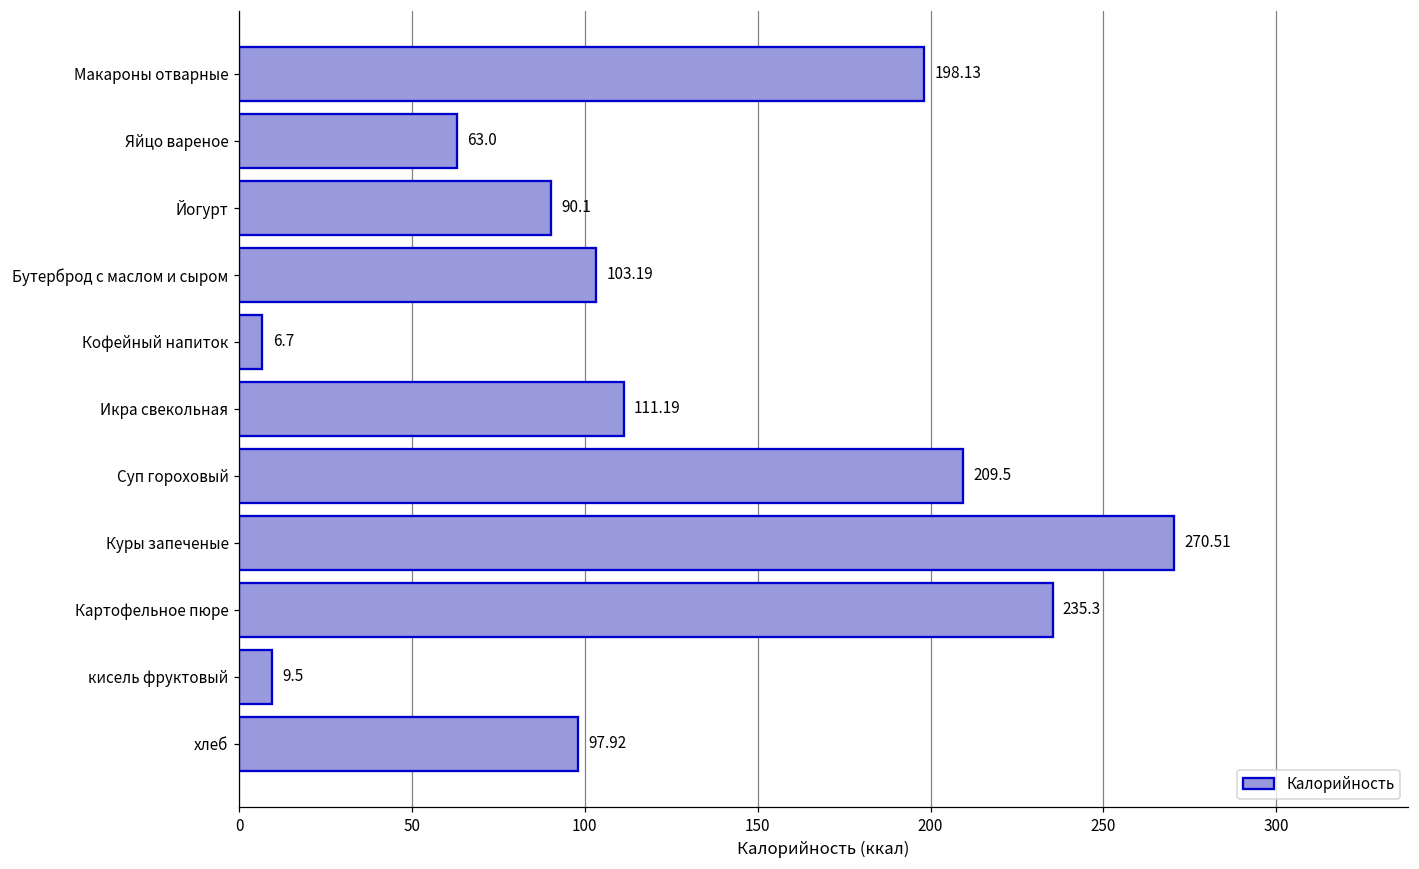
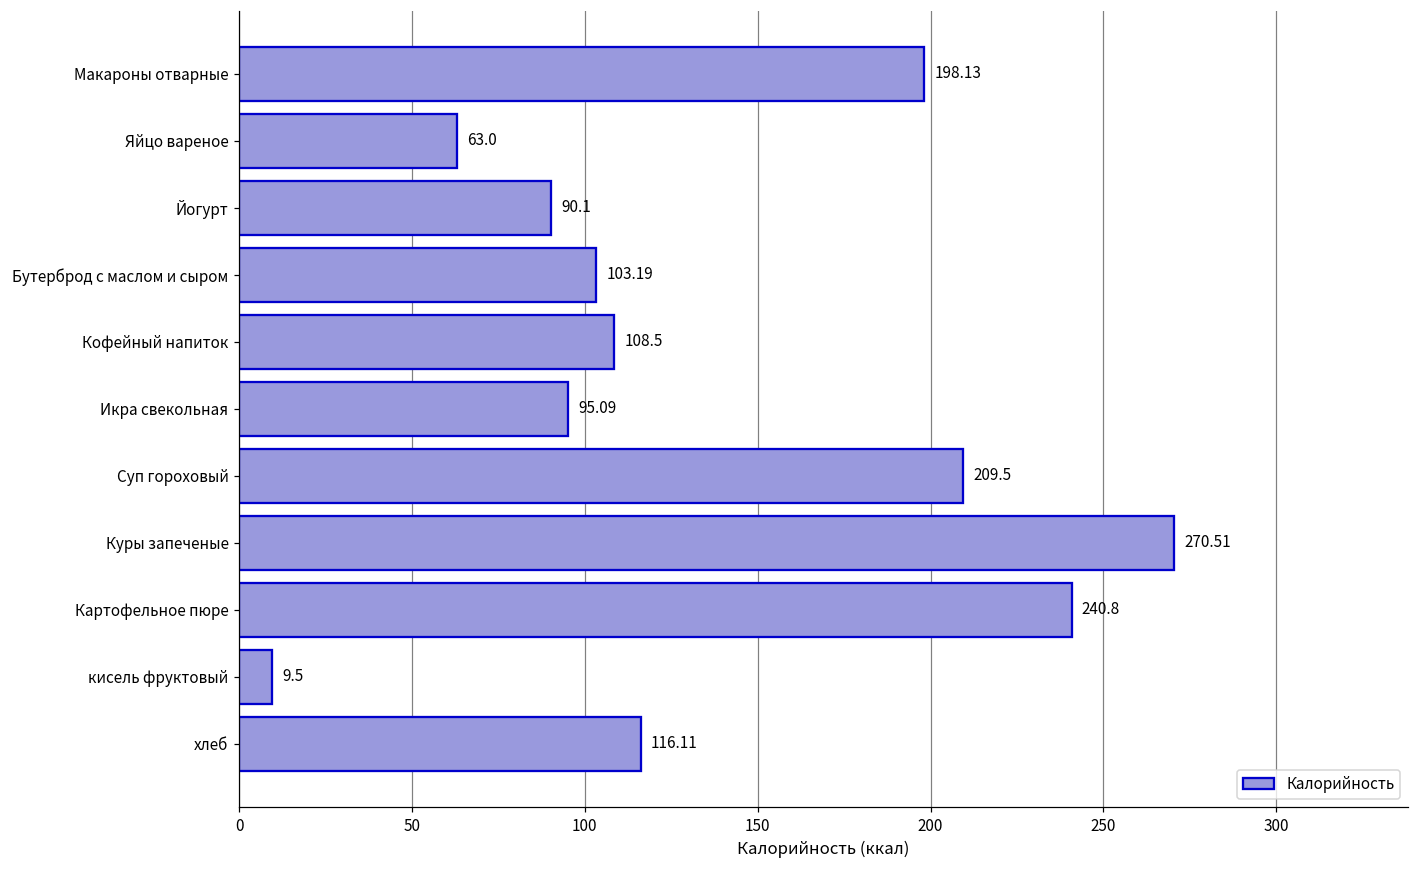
Кофейный напиток: 6.7 -> 108.5
Икра свекольная: 111.19 -> 95.09
Картофельное пюре: 235.3 -> 240.8
хлеб: 97.92 -> 116.11
